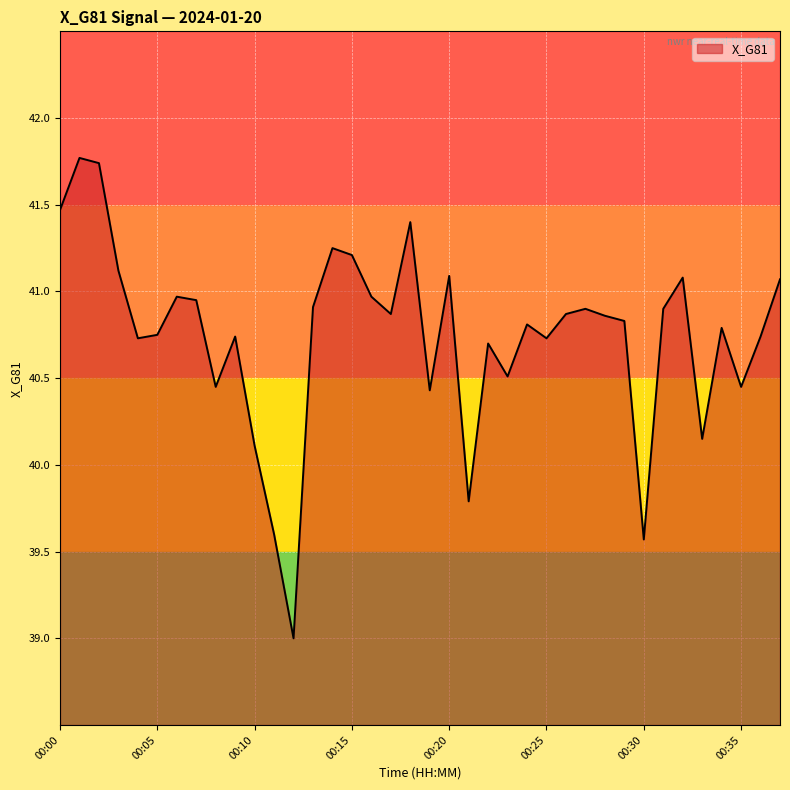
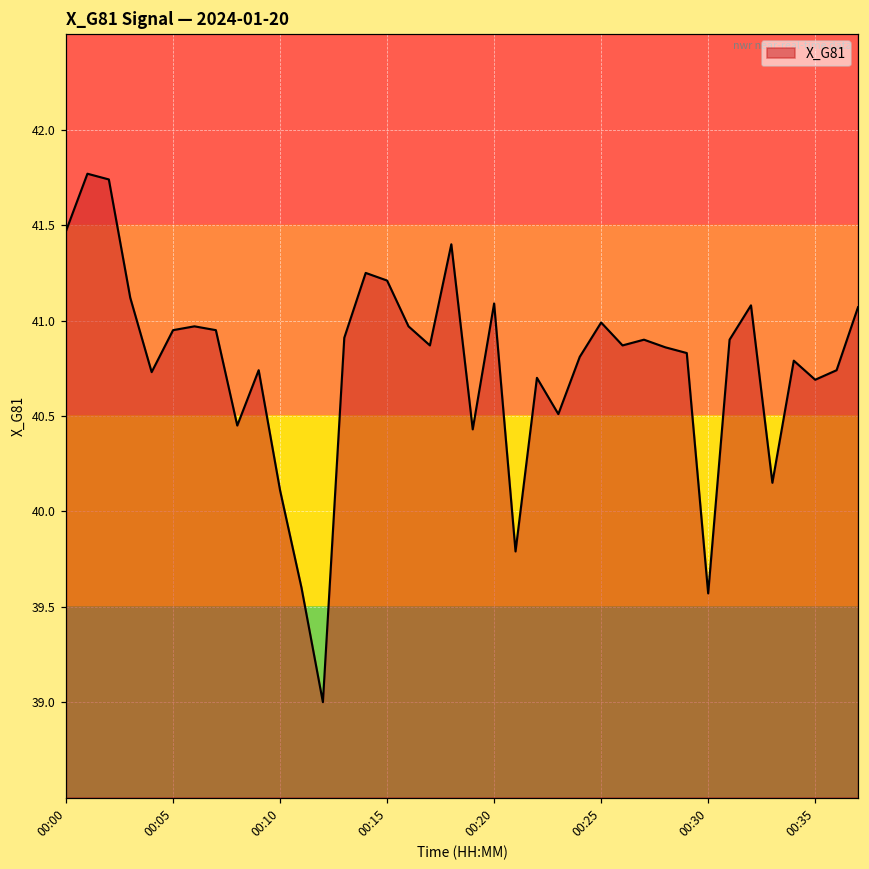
00:05: 40.75 -> 40.95
00:25: 40.73 -> 40.99
00:35: 40.45 -> 40.69
